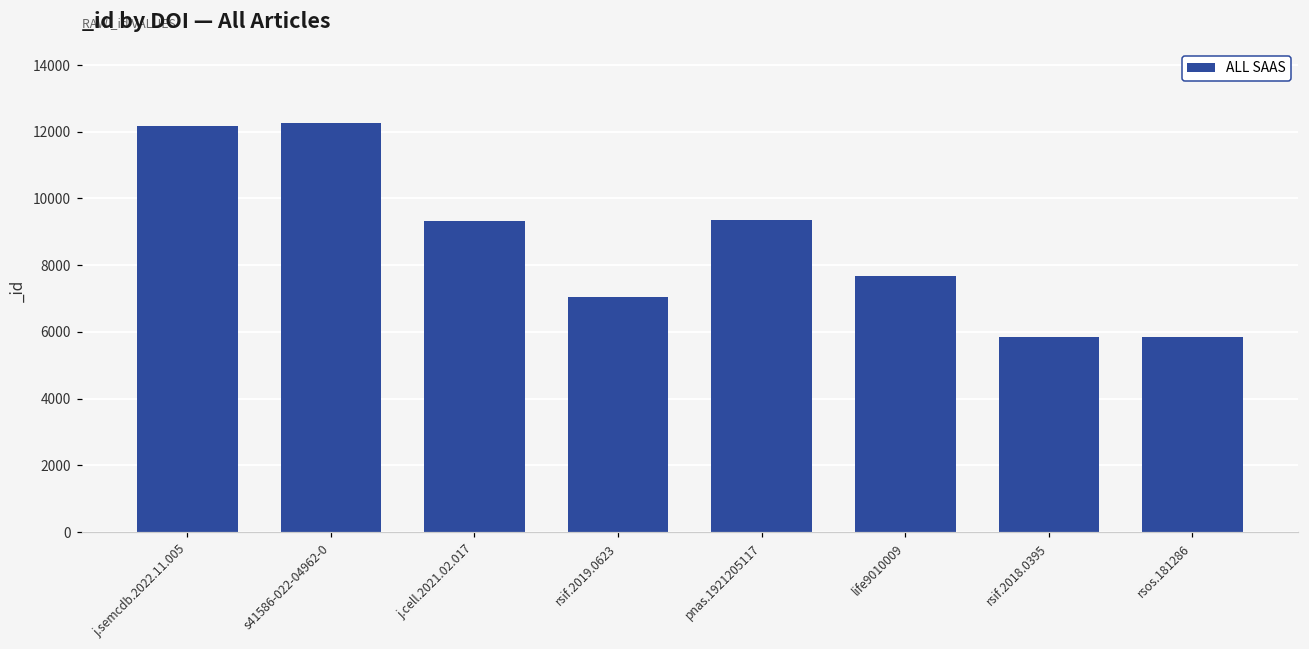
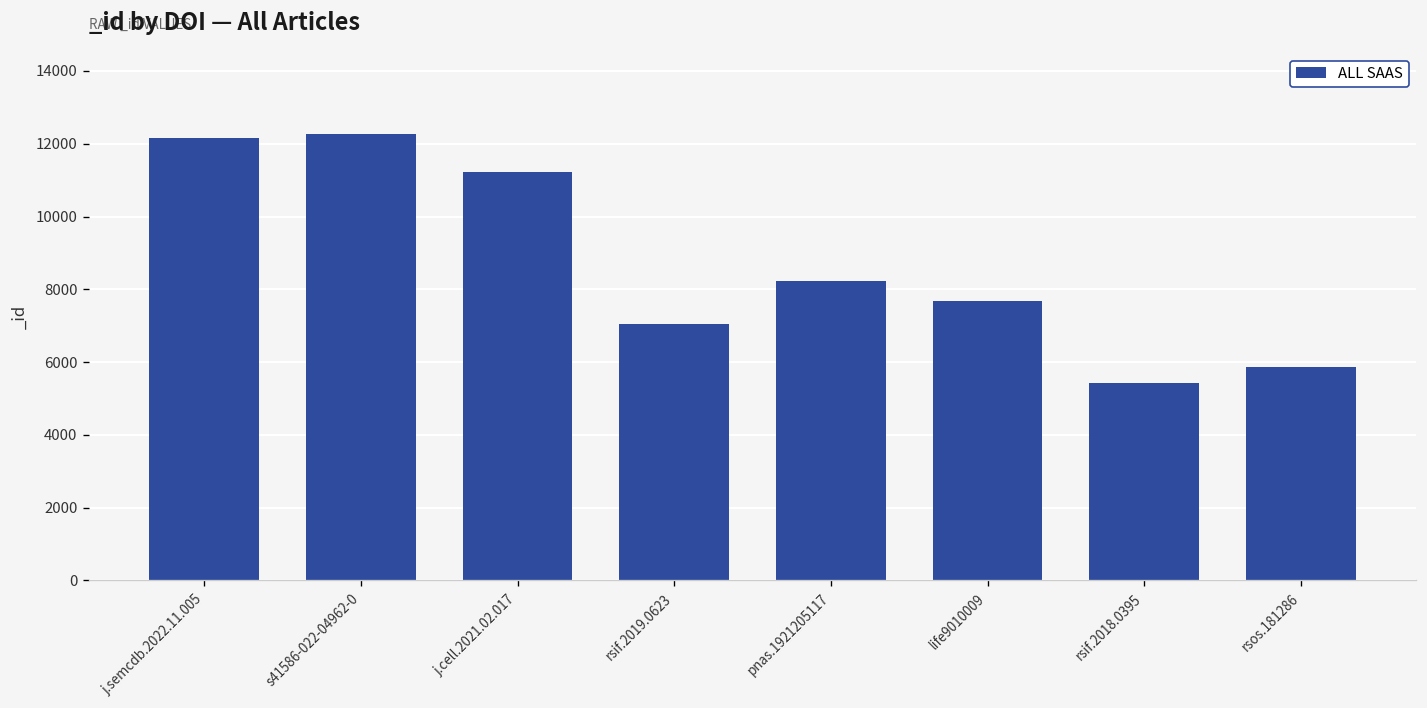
j.cell.2021.02.017: 9300 -> 11200
pnas.1921205117: 9400 -> 8200
rsif.2018.0395: 5900 -> 5400
